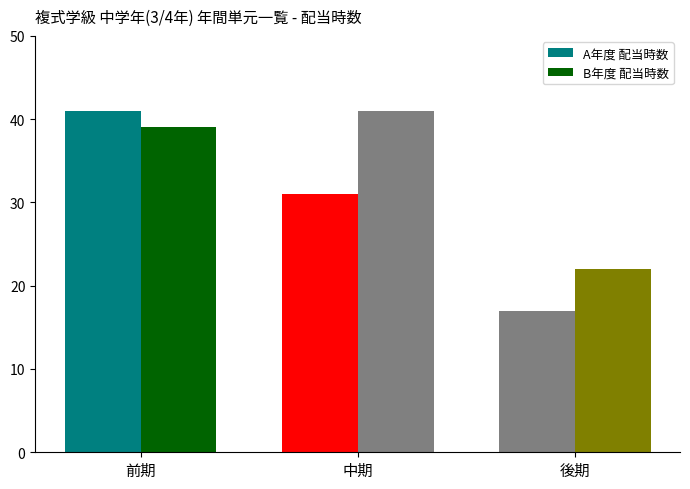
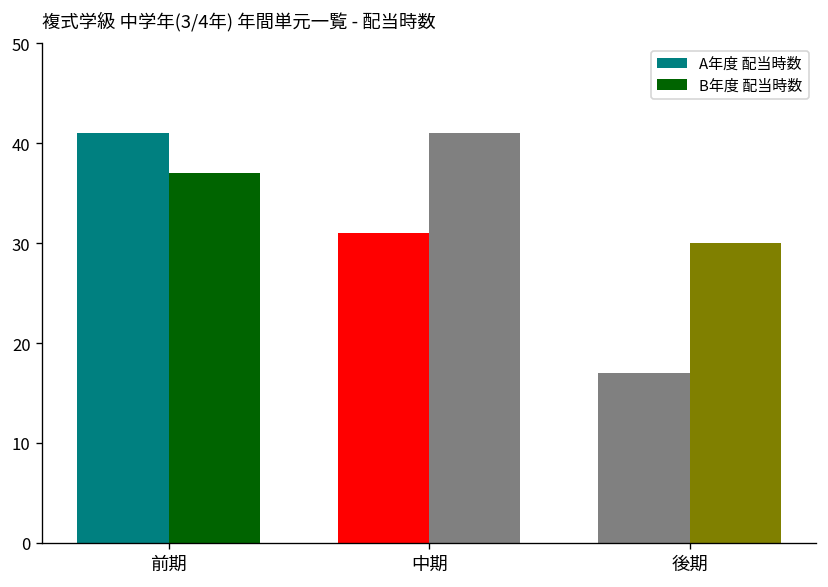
B年度 配当時数, 前期: 39 -> 37
B年度 配当時数, 後期: 22 -> 30
